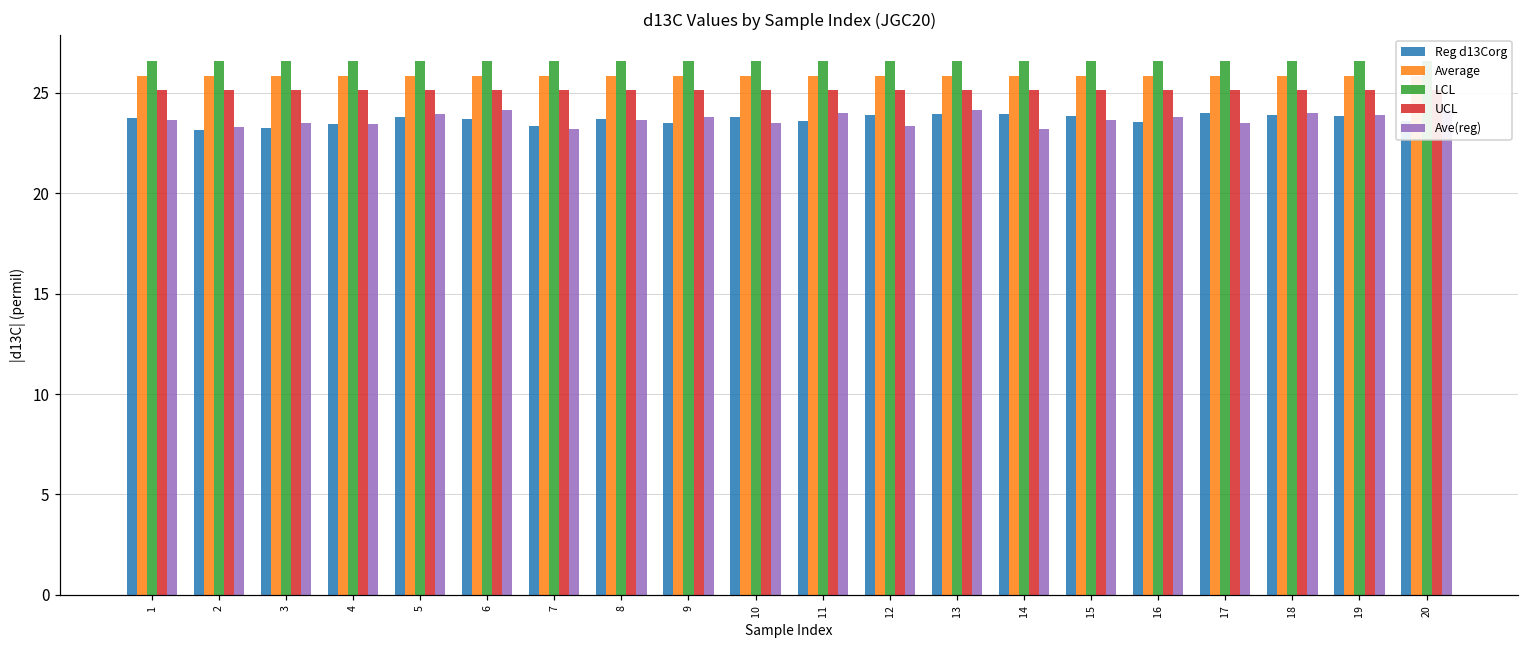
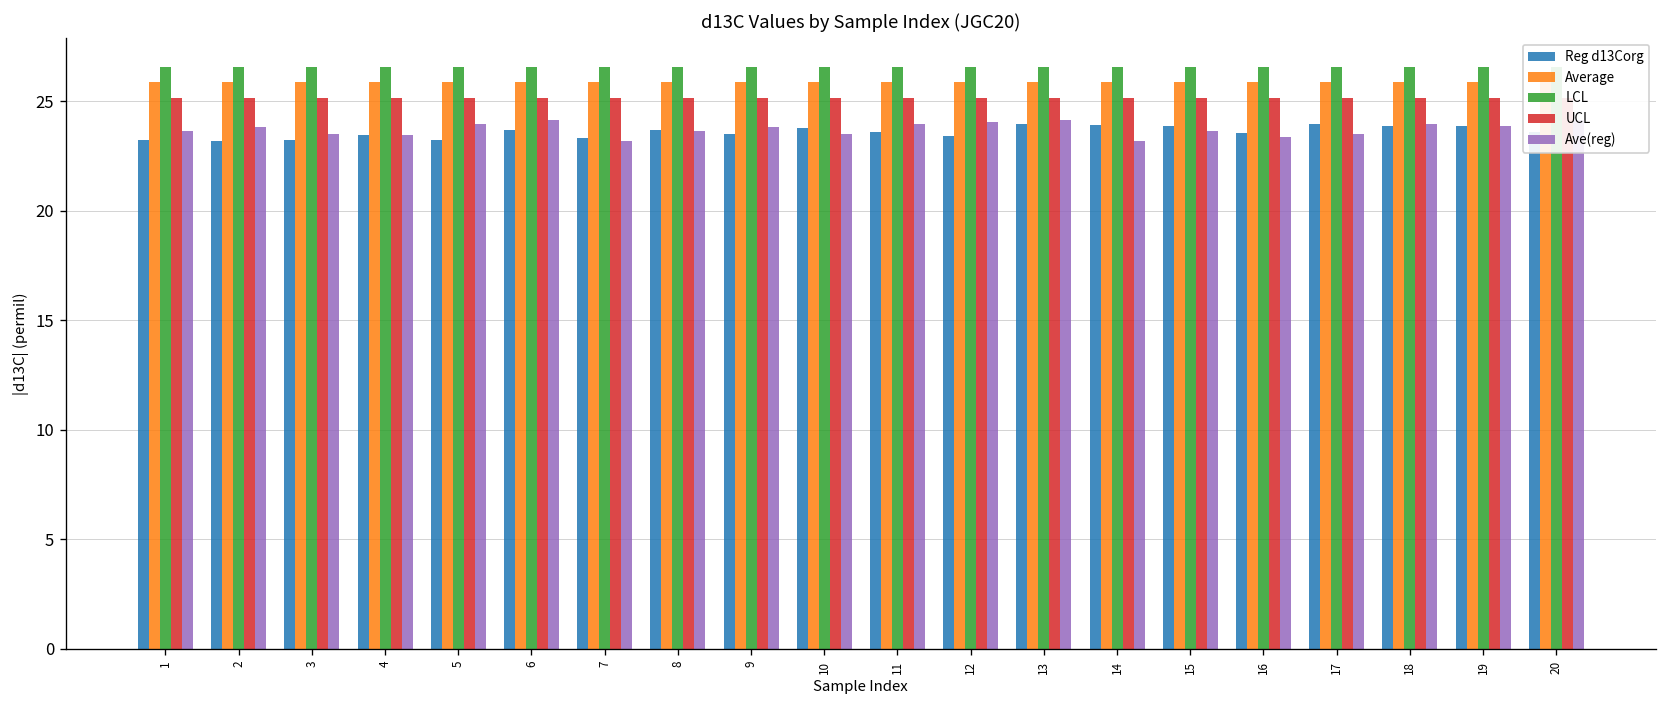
Reg d13Corg, 1: 23.8 -> 23.2
Ave(reg), 2: 23.3 -> 23.8
Reg d13Corg, 5: 23.8 -> 23.2
Reg d13Corg, 12: 23.9 -> 23.4
Ave(reg), 12: 23.4 -> 24.1
Ave(reg), 16: 23.8 -> 23.4
